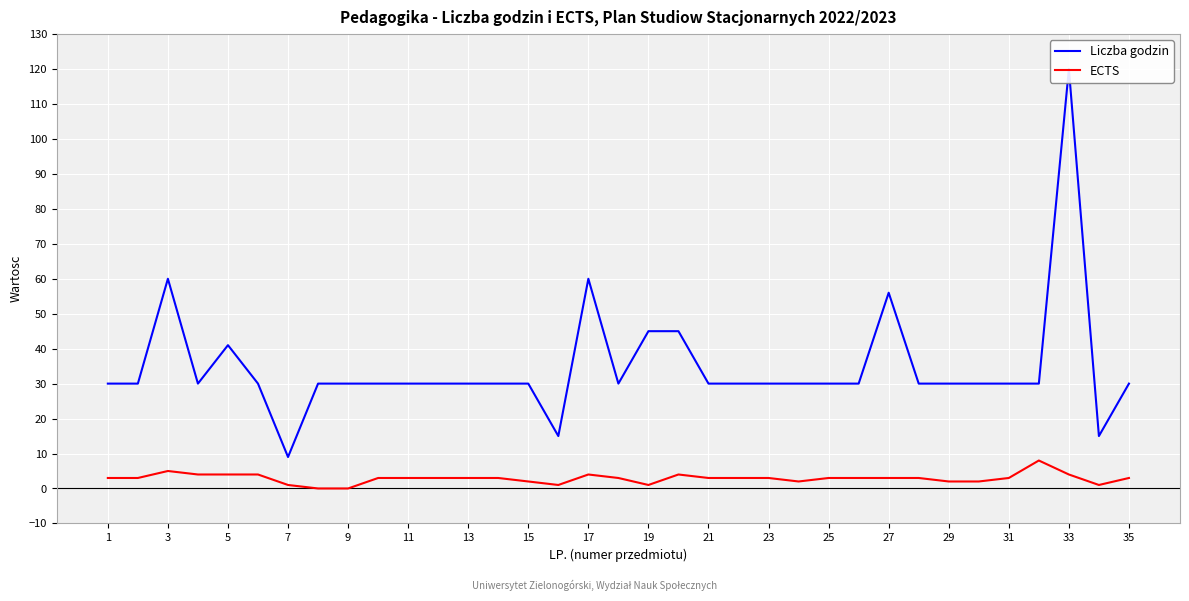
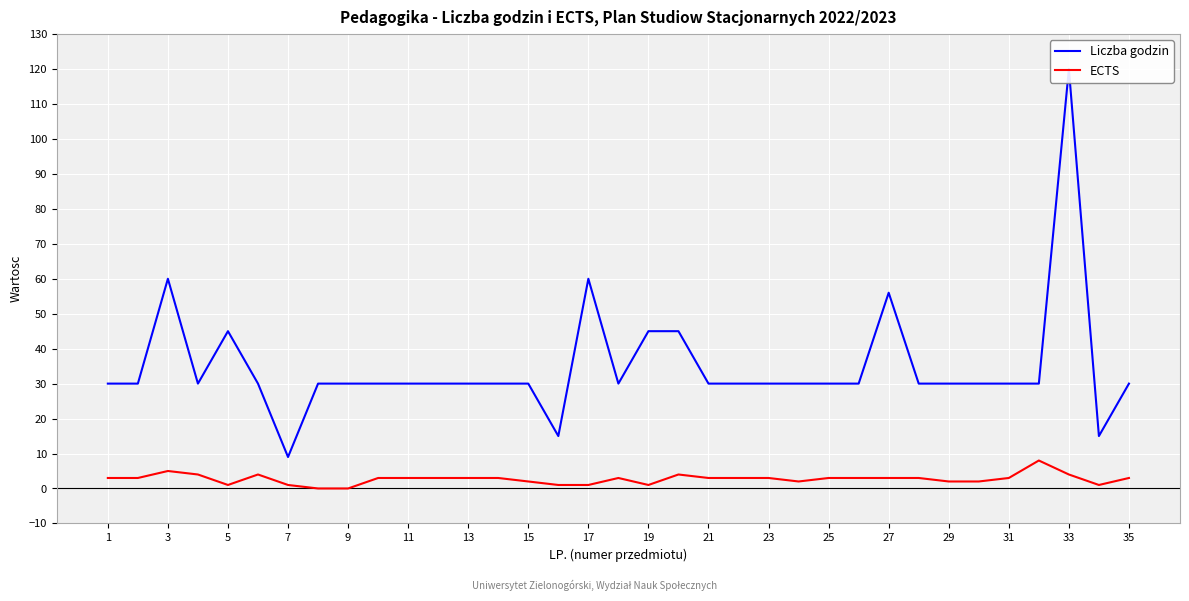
Liczba godzin, 5: 41 -> 45
ECTS, 5: 4 -> 1
ECTS, 17: 4 -> 1
